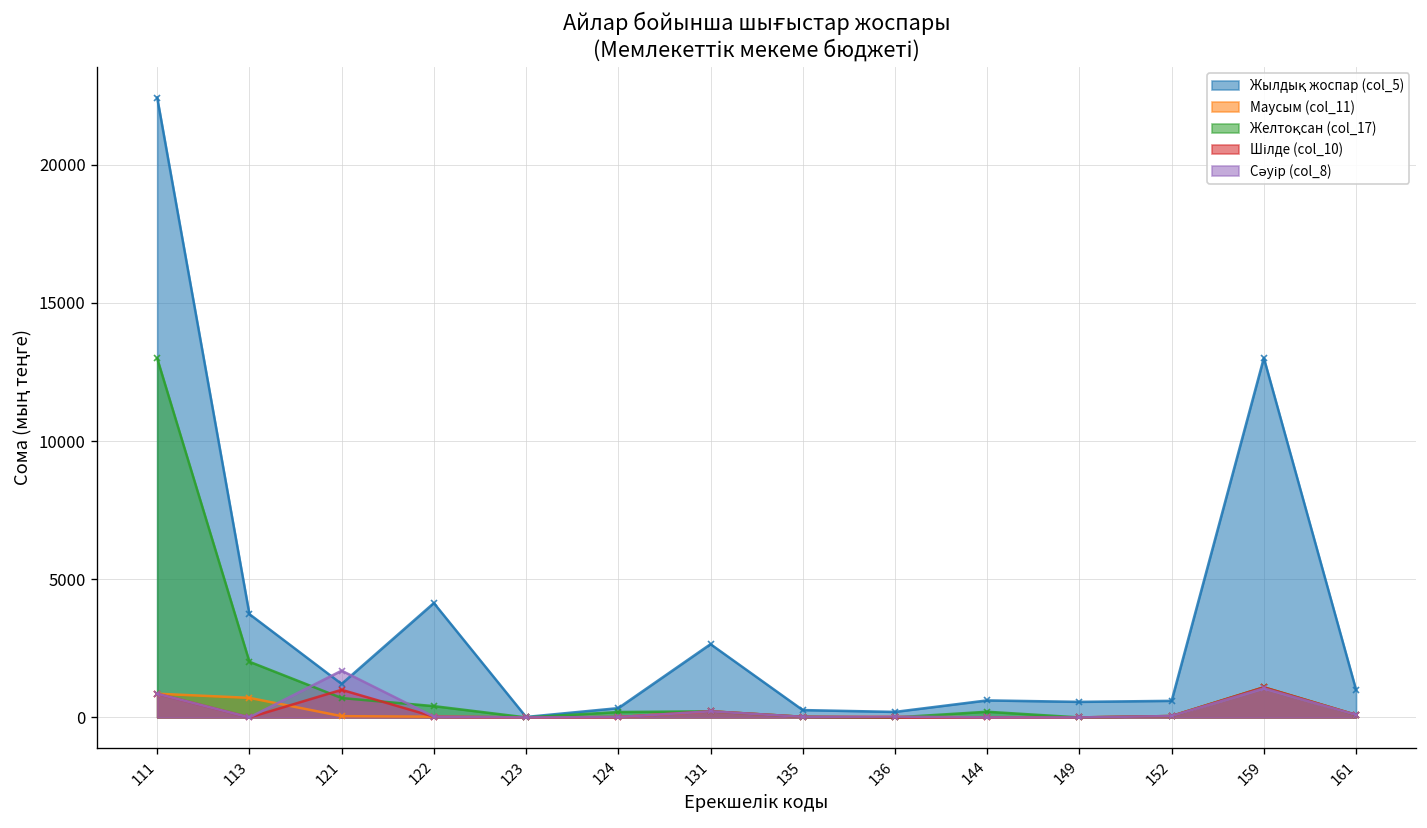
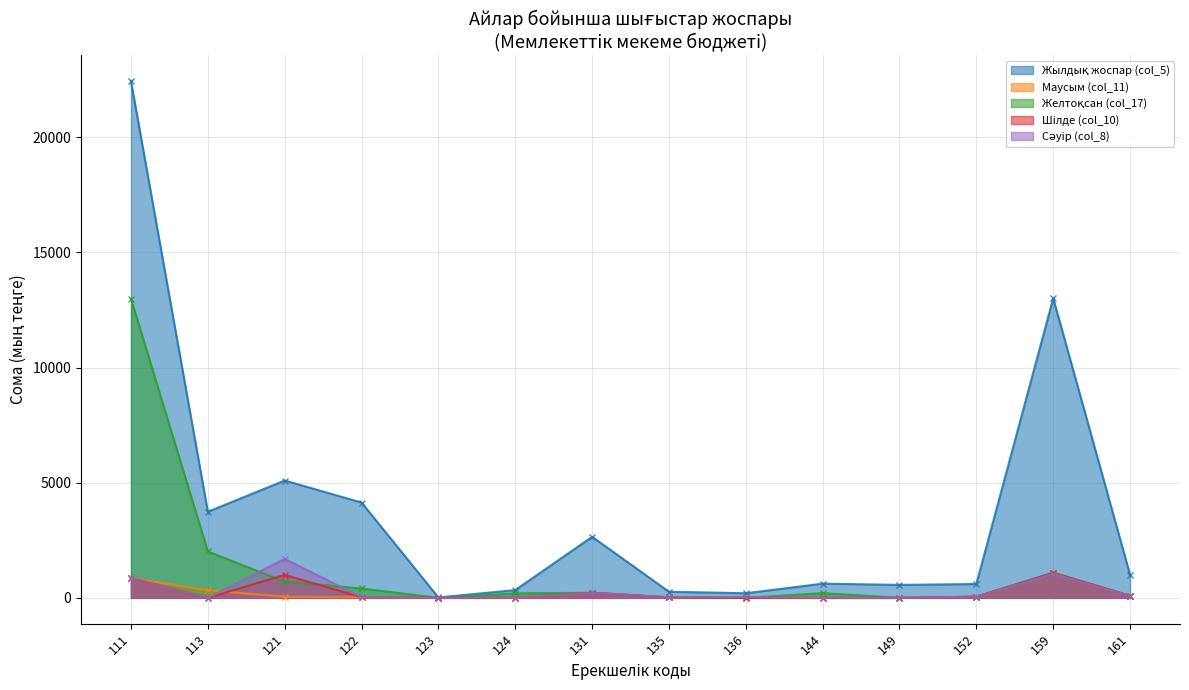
Маусым (col_11), 113: 700 -> 300
Жылдық жоспар (col_5), 121: 1200 -> 5100
